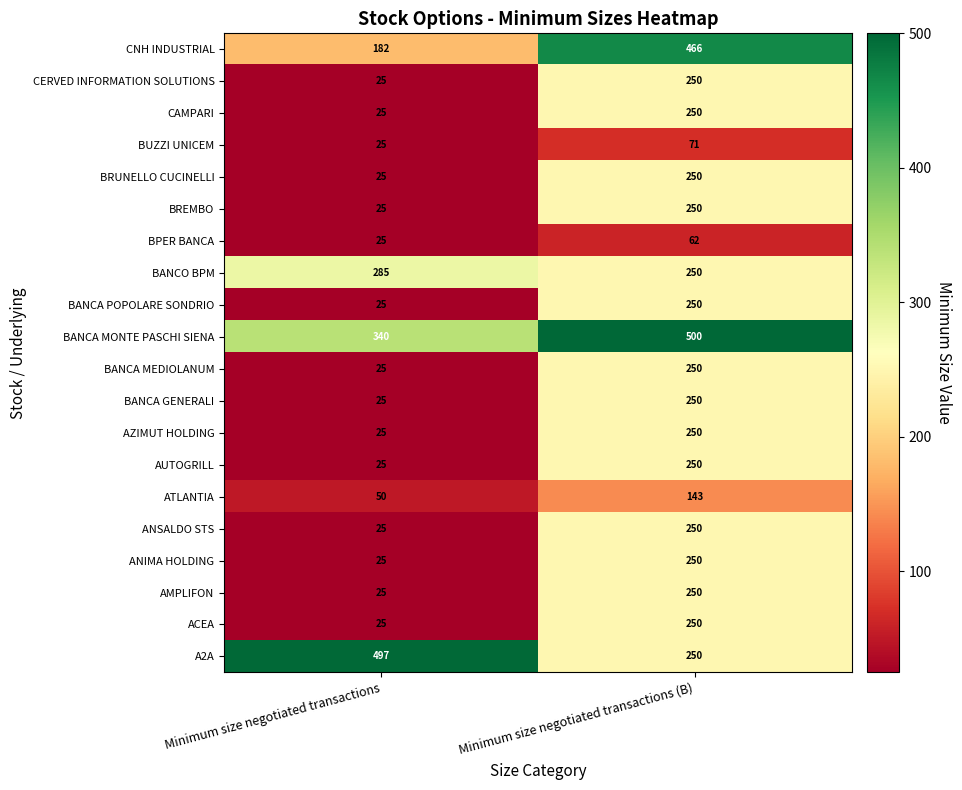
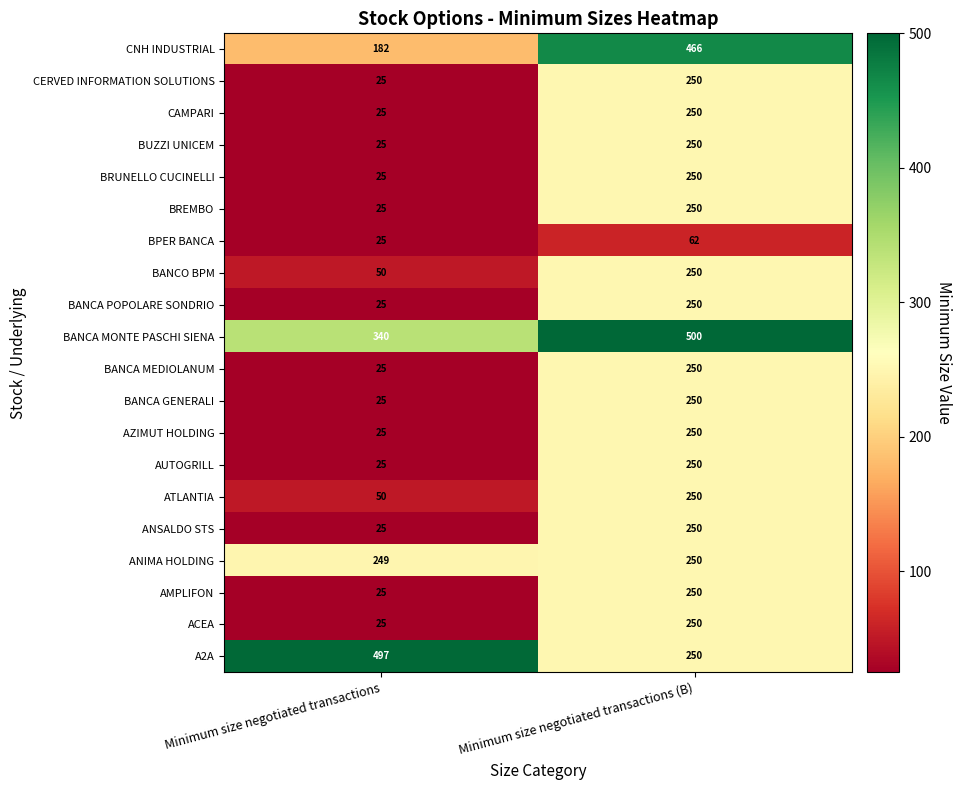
BUZZI UNICEM, Minimum size negotiated transactions (B): 71 -> 250
BANCO BPM, Minimum size negotiated transactions: 285 -> 50
ATLANTIA, Minimum size negotiated transactions (B): 143 -> 250
ANIMA HOLDING, Minimum size negotiated transactions: 25 -> 249
